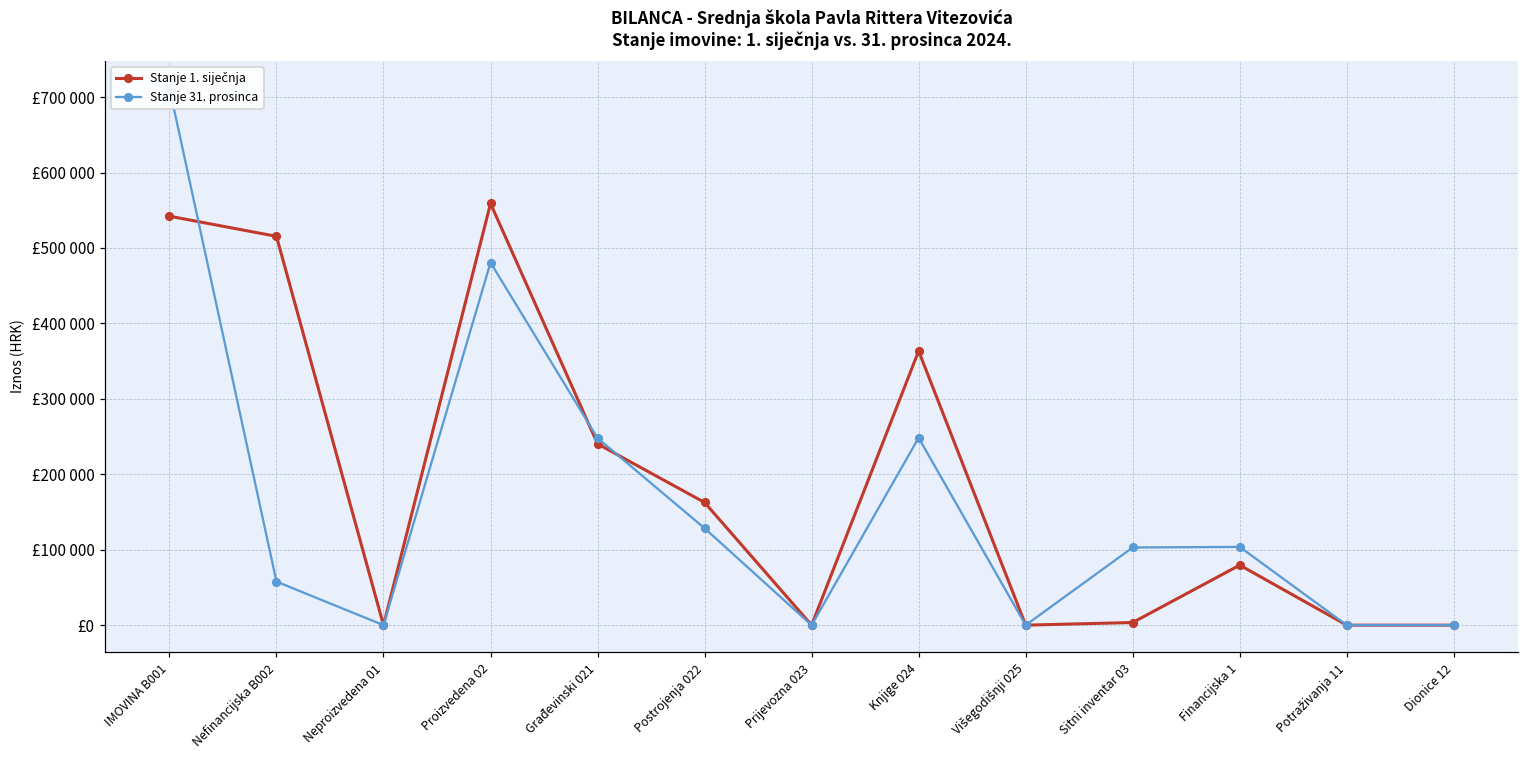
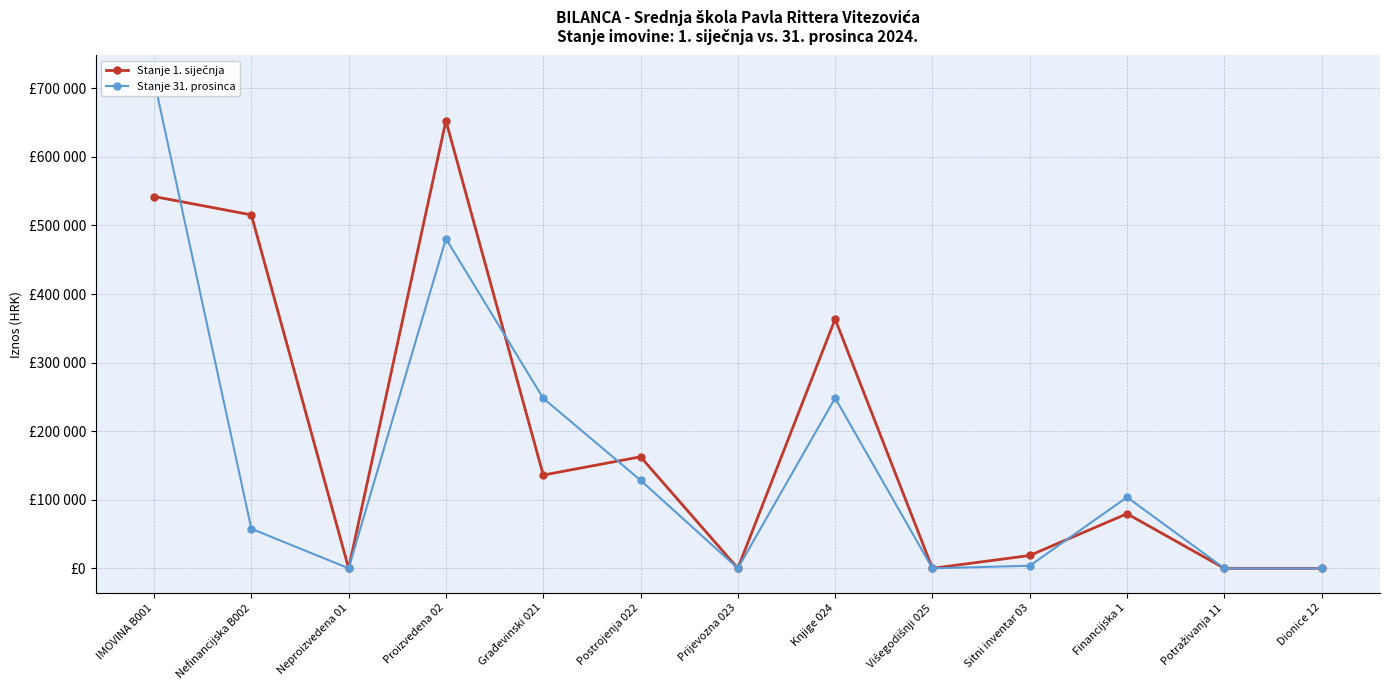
Stanje 1. siječnja, Proizvedena 02: £560000 -> £650000
Stanje 1. siječnja, Građevinski 021: £240000 -> £140000
Stanje 1. siječnja, Sitni inventar 03: £0 -> £20000
Stanje 31. prosinca, Sitni inventar 03: £100000 -> £0
